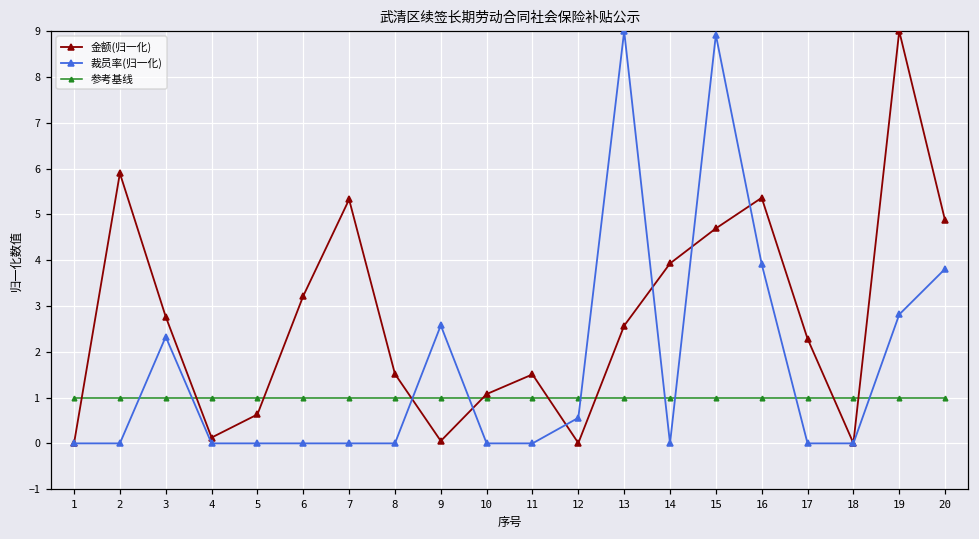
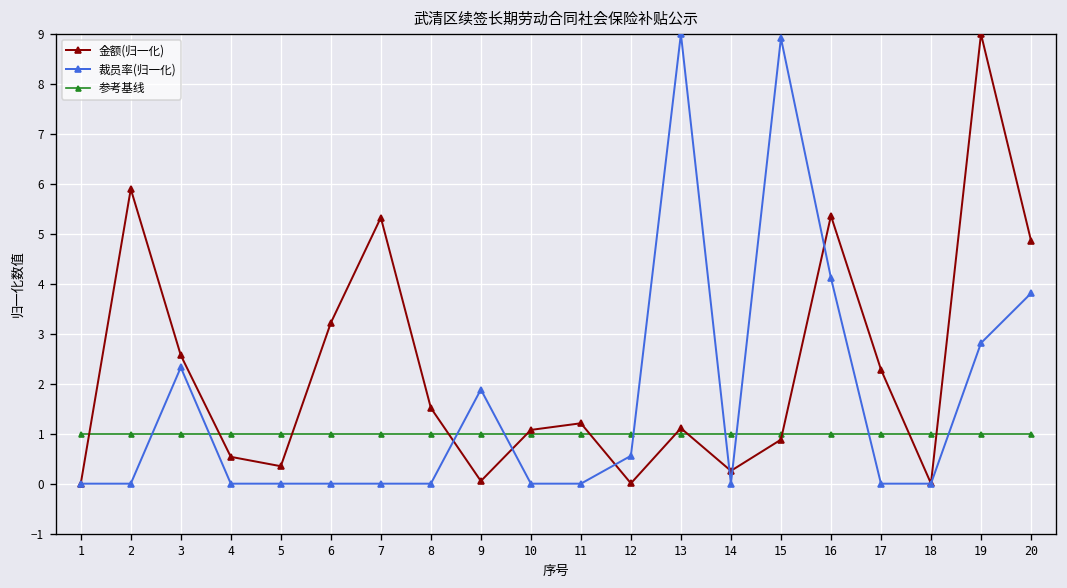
金额(归一化), 3: 2.8 -> 2.6
金额(归一化), 4: 0.1 -> 0.5
金额(归一化), 5: 0.6 -> 0.3
裁员率(归一化), 9: 2.6 -> 1.9
金额(归一化), 11: 1.5 -> 1.2
金额(归一化), 13: 2.6 -> 1.1
金额(归一化), 14: 3.9 -> 0.3
金额(归一化), 15: 4.7 -> 0.9
裁员率(归一化), 16: 3.9 -> 4.1
